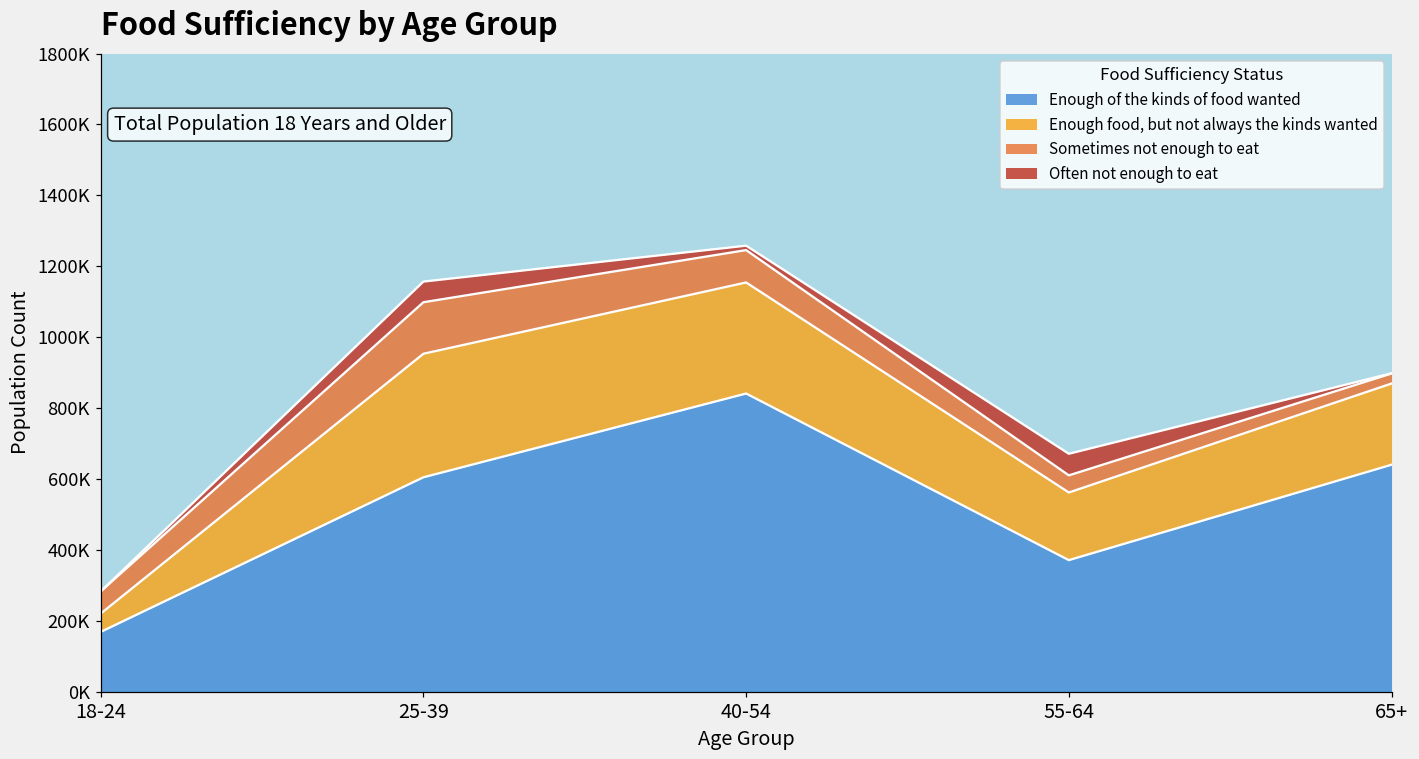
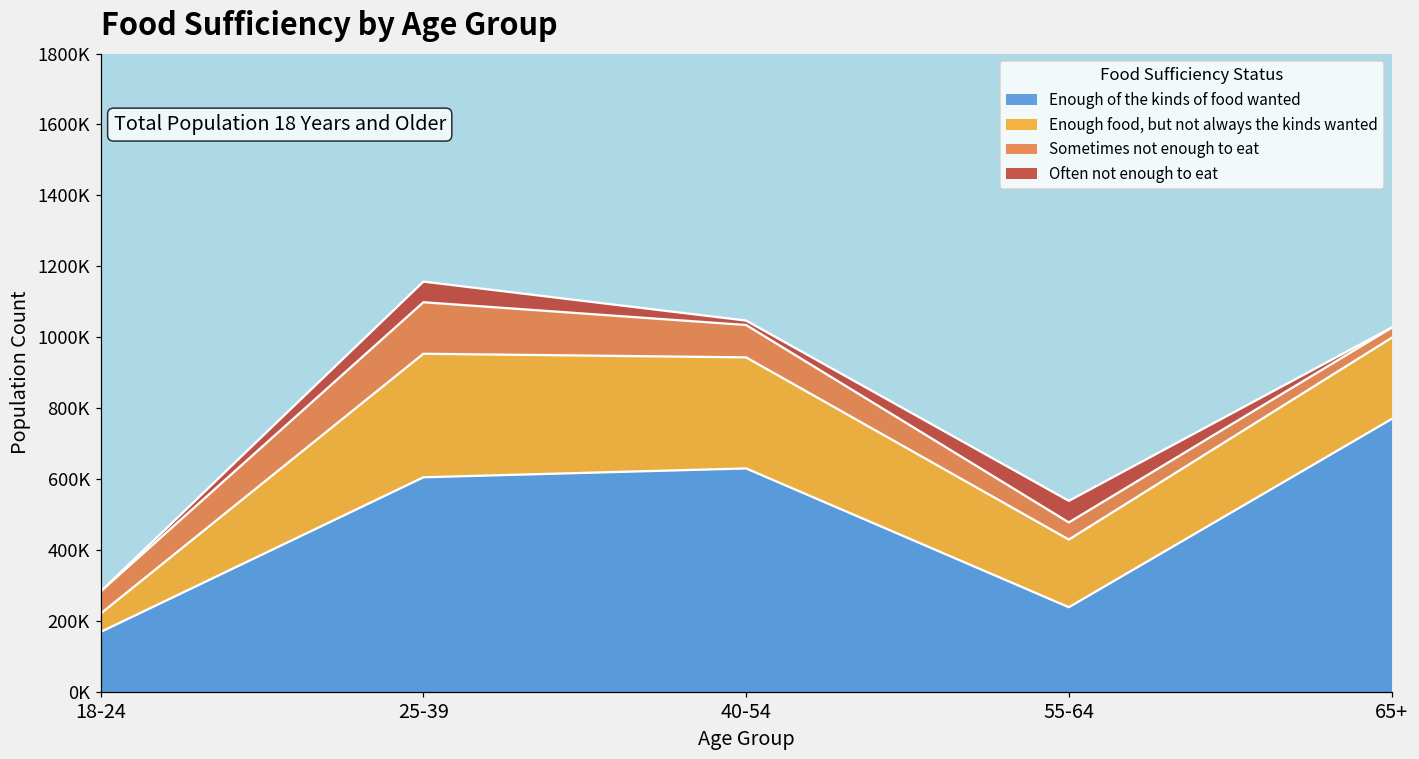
Enough of the kinds of food wanted, 40-54: 840000 -> 630000
Enough of the kinds of food wanted, 55-64: 370000 -> 240000
Enough of the kinds of food wanted, 65+: 640000 -> 770000
